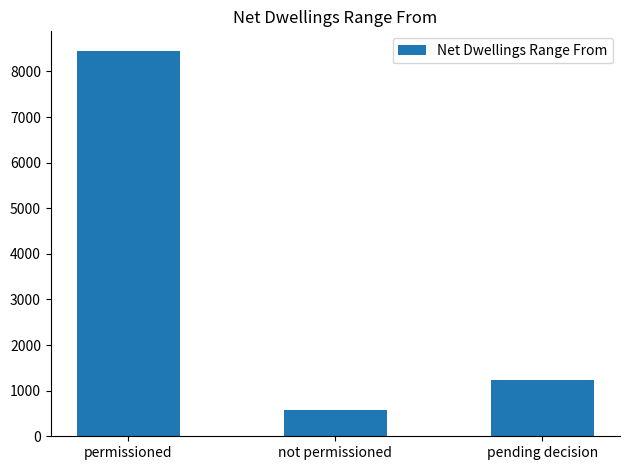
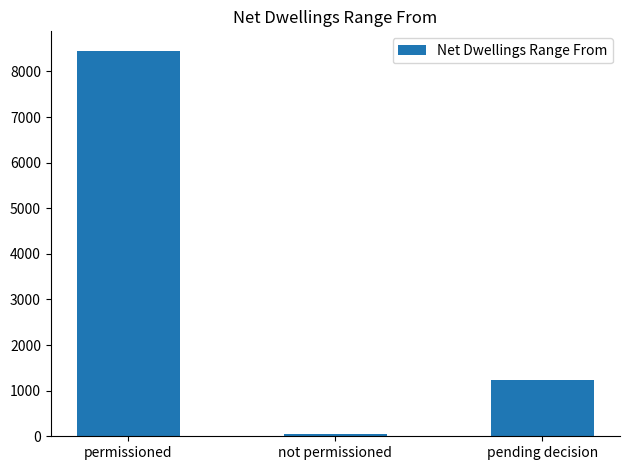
not permissioned: 600 -> 0
